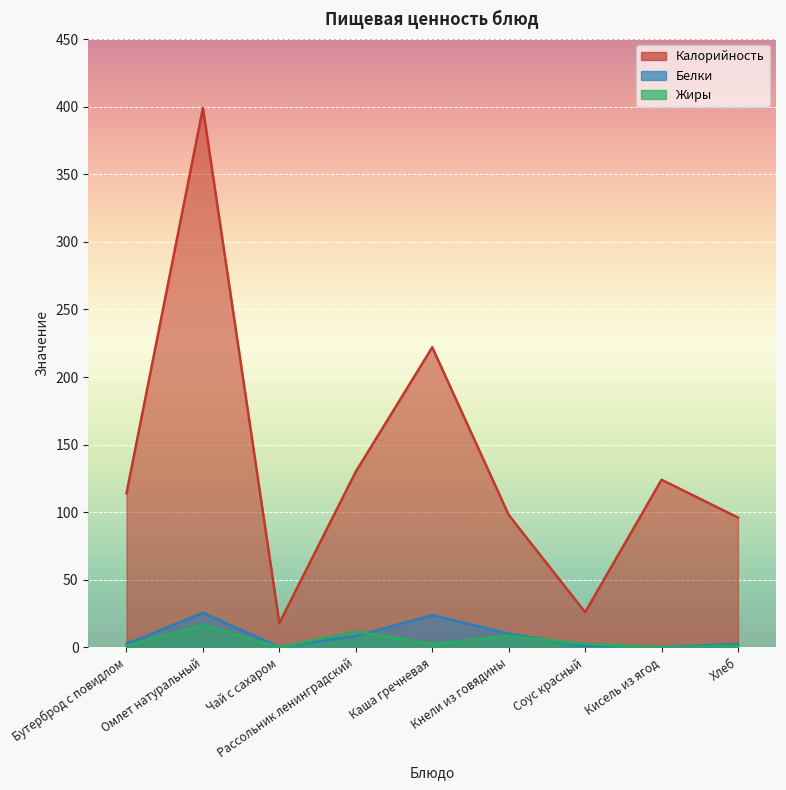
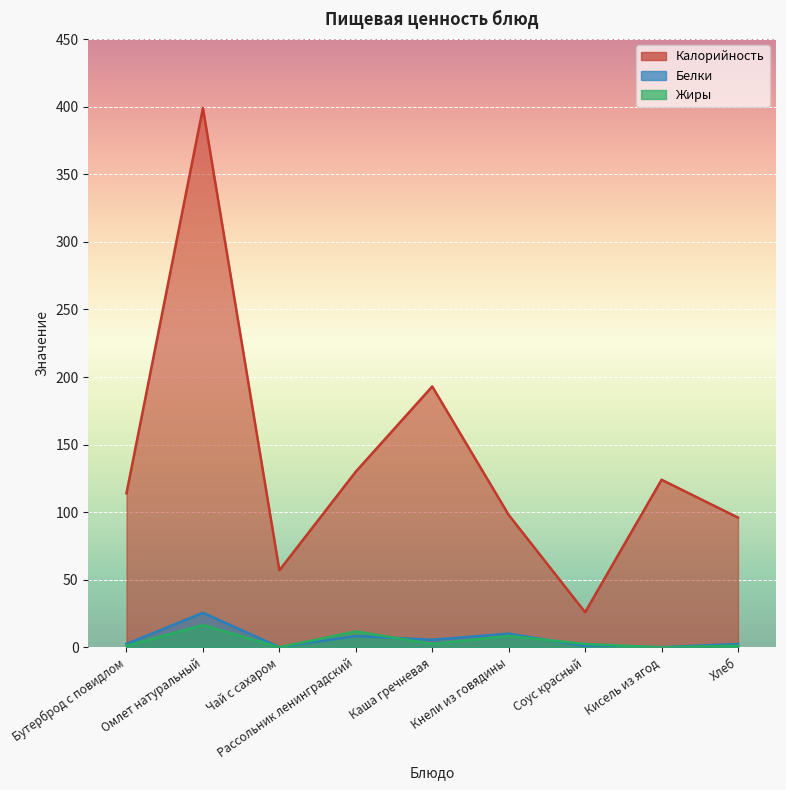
Калорийность, Чай с сахаром: 18 -> 57
Калорийность, Каша гречневая: 222 -> 193
Белки, Каша гречневая: 24 -> 6
